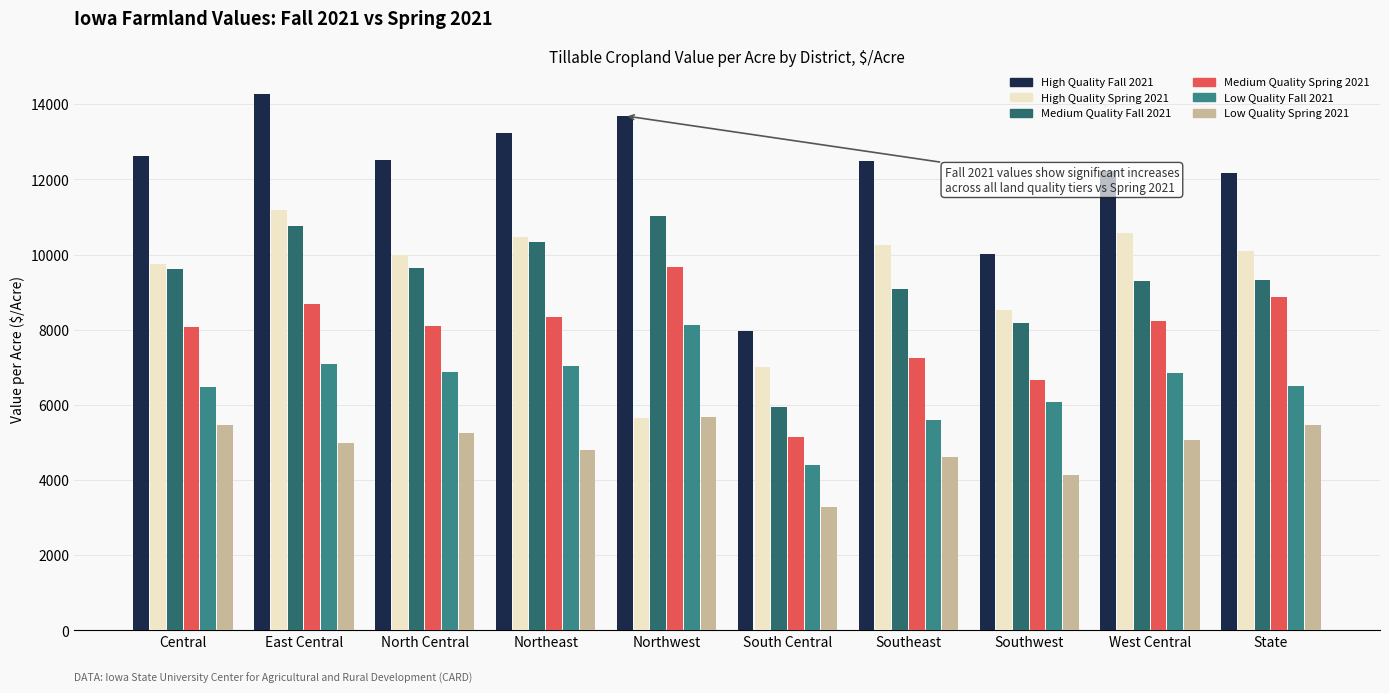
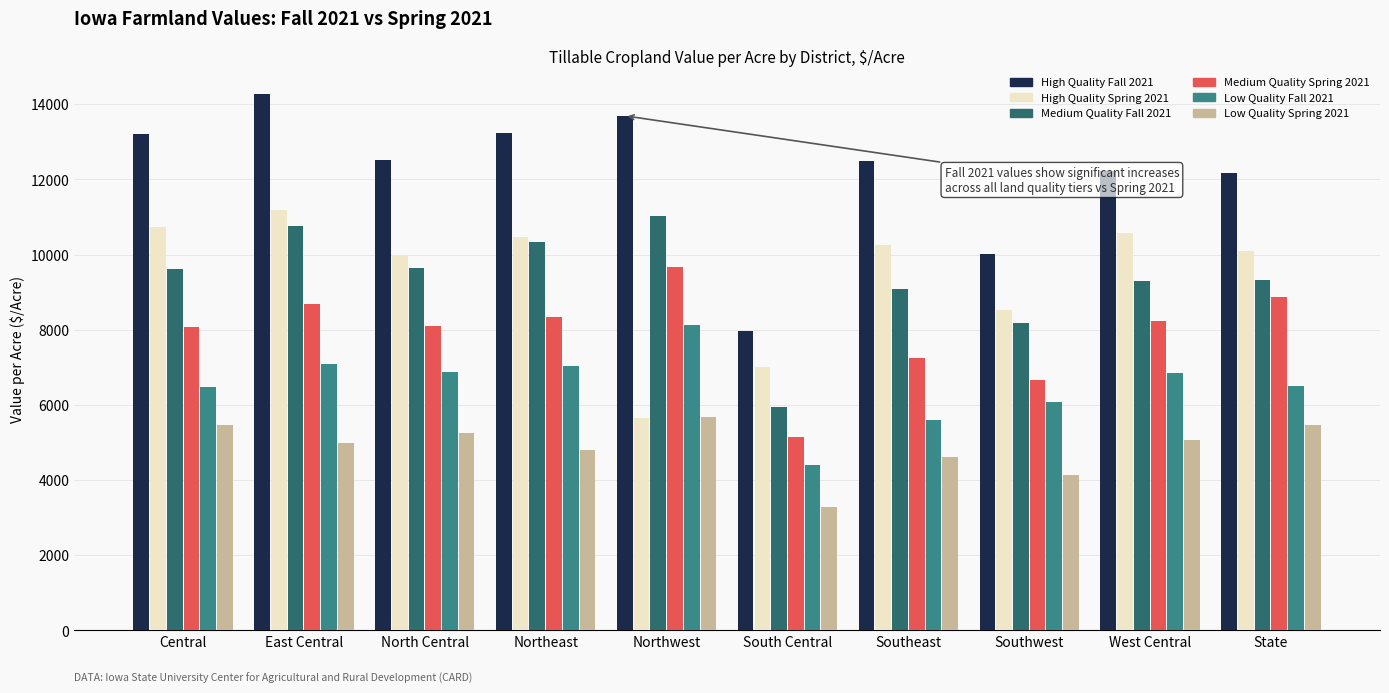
High Quality Fall 2021, Central: 12600 -> 13200
High Quality Spring 2021, Central: 9800 -> 10700
